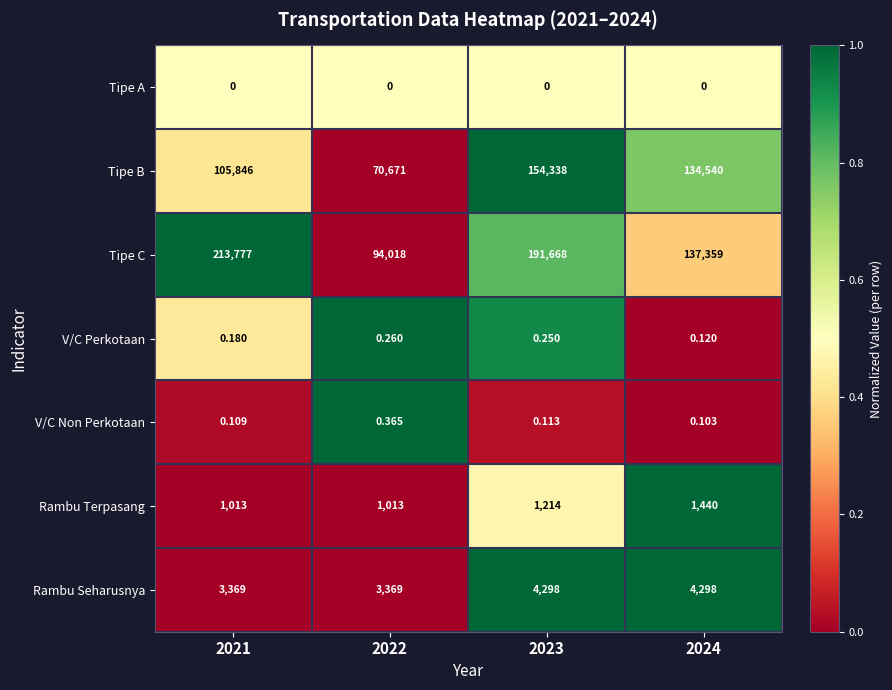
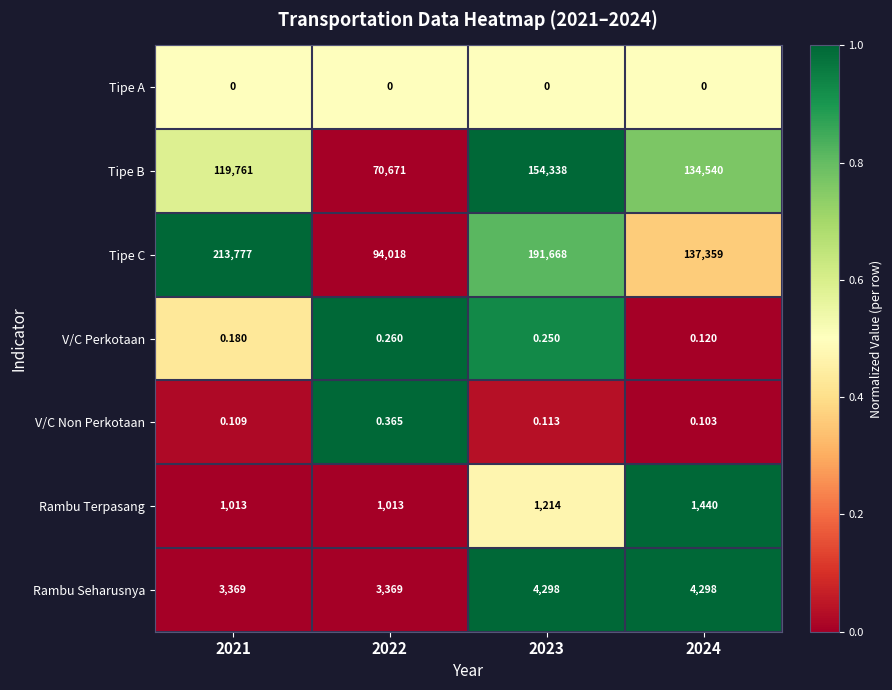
Tipe B, 2021: 105,846 -> 119,761
